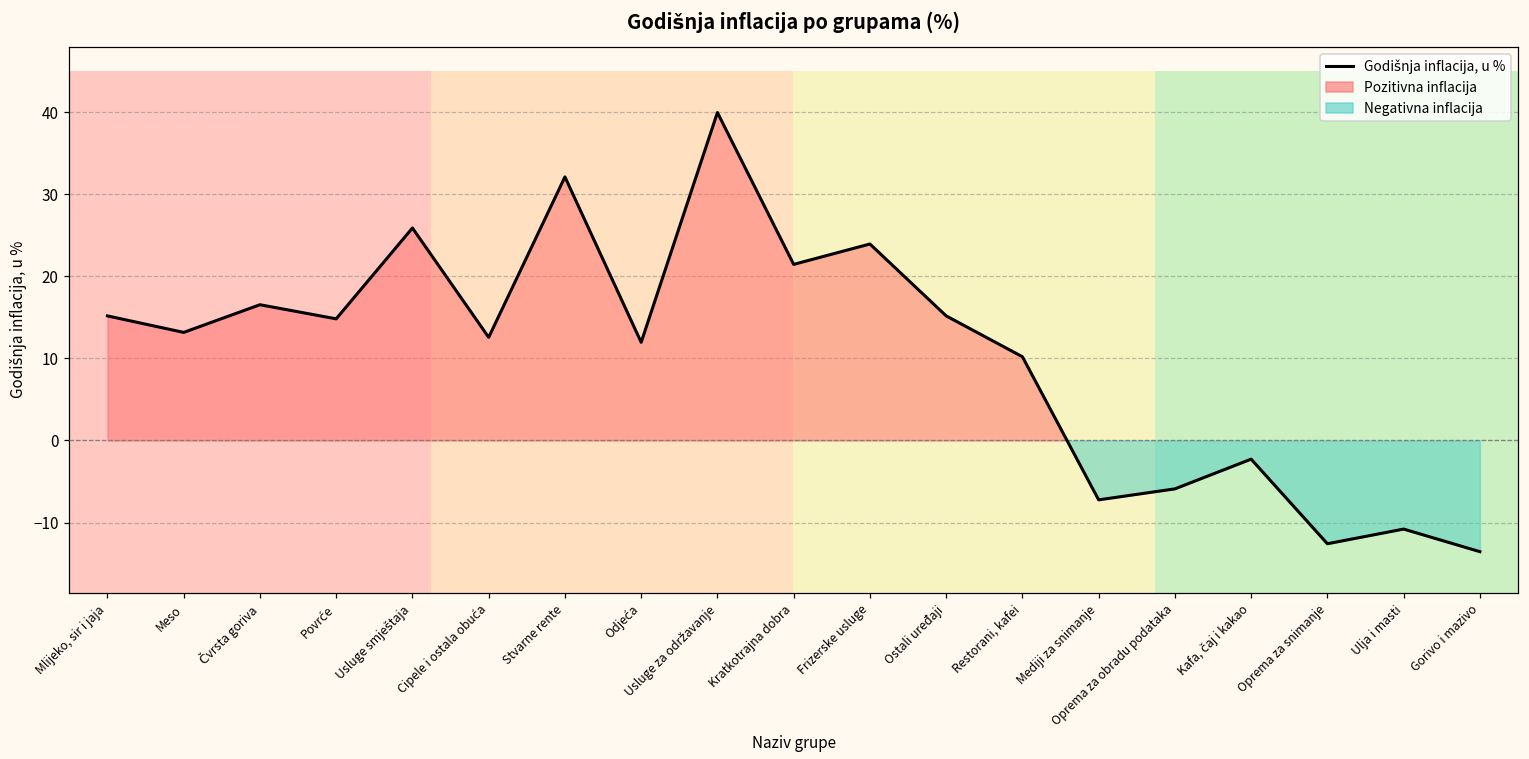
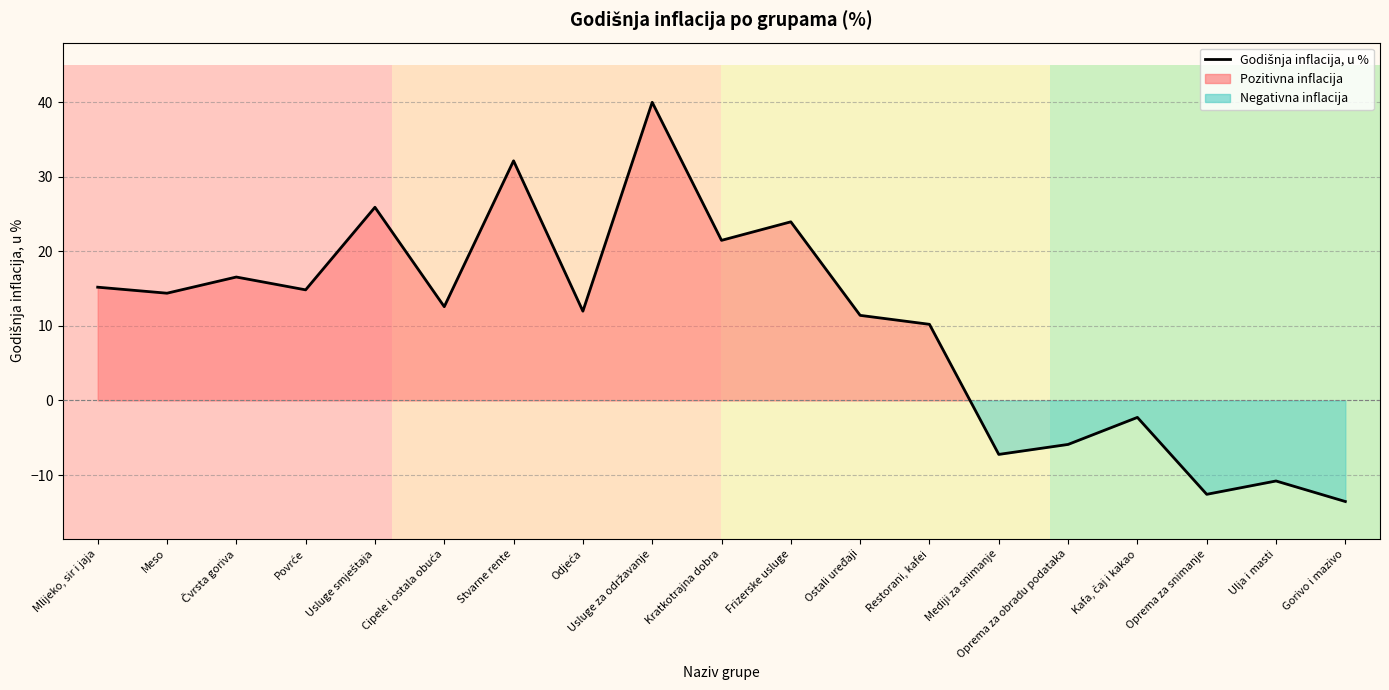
Godišnja inflacija, u %, Meso: 13 -> 14
Godišnja inflacija, u %, Ostali uređaji: 15 -> 11
